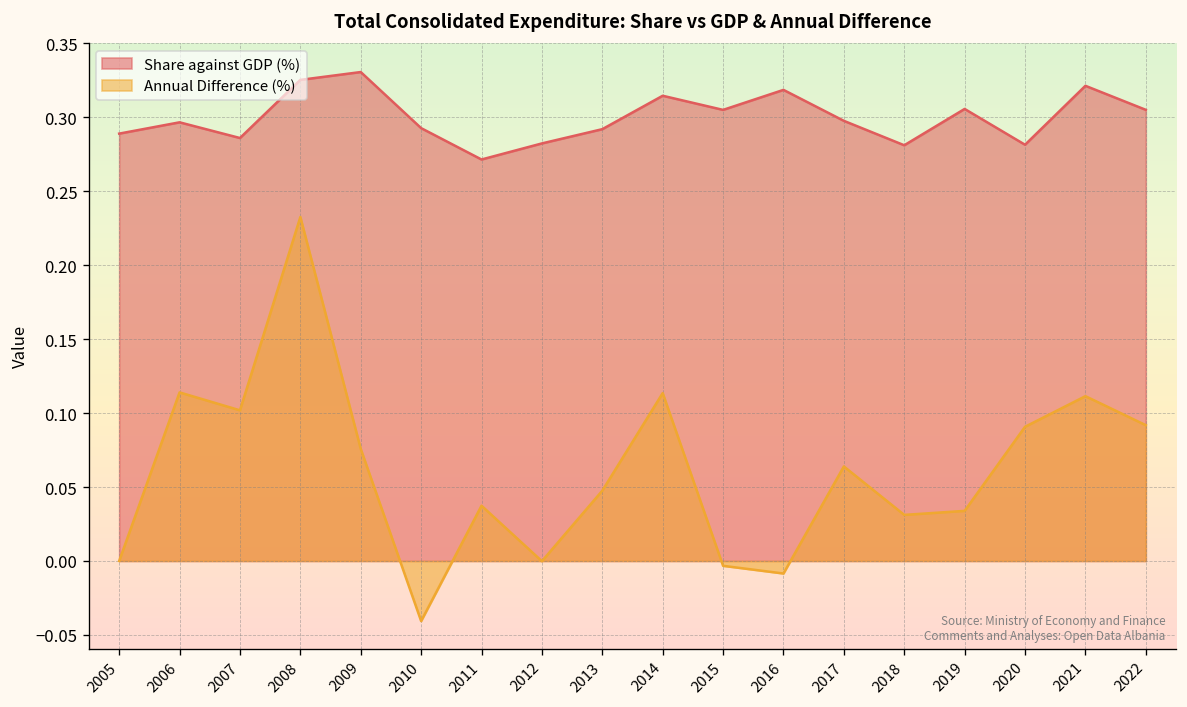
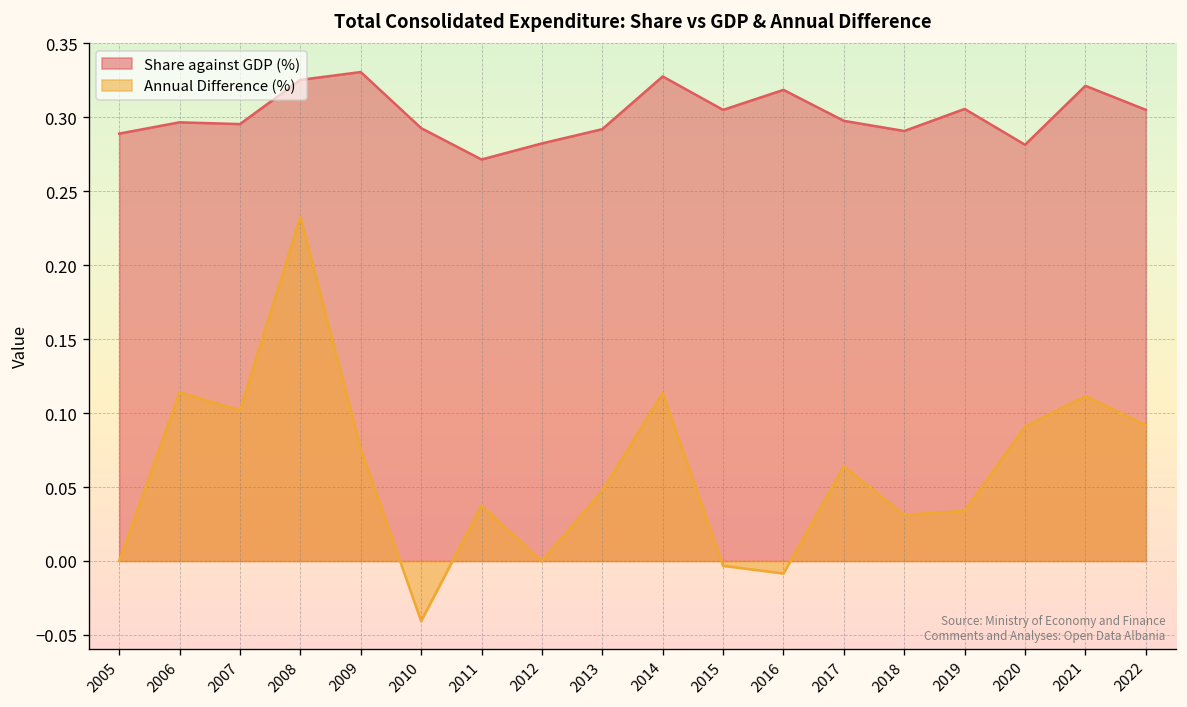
Share against GDP (%), 2007: 0.286 -> 0.295
Share against GDP (%), 2014: 0.315 -> 0.328
Share against GDP (%), 2018: 0.281 -> 0.291
